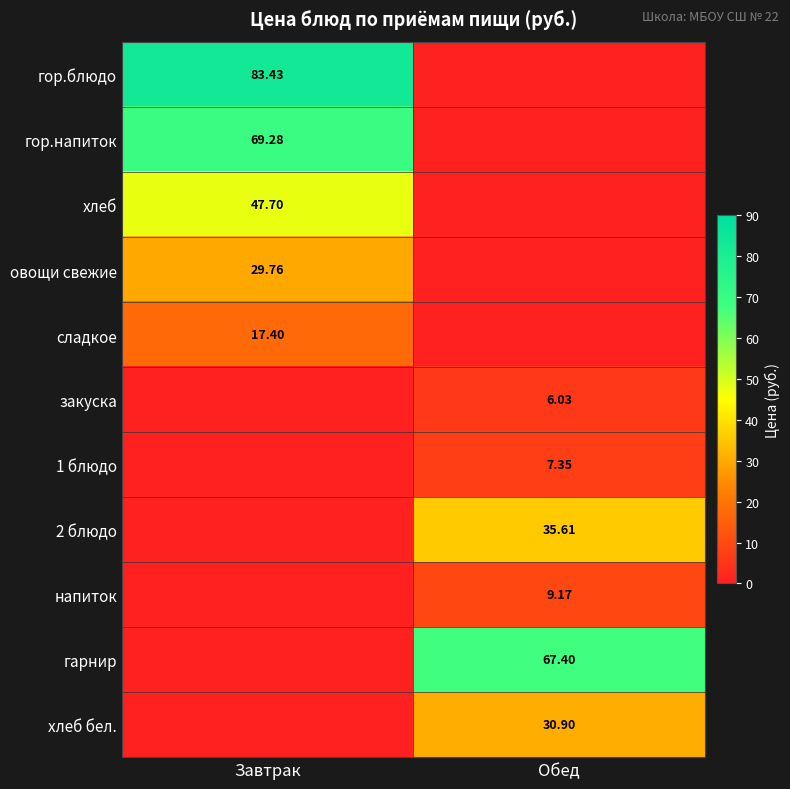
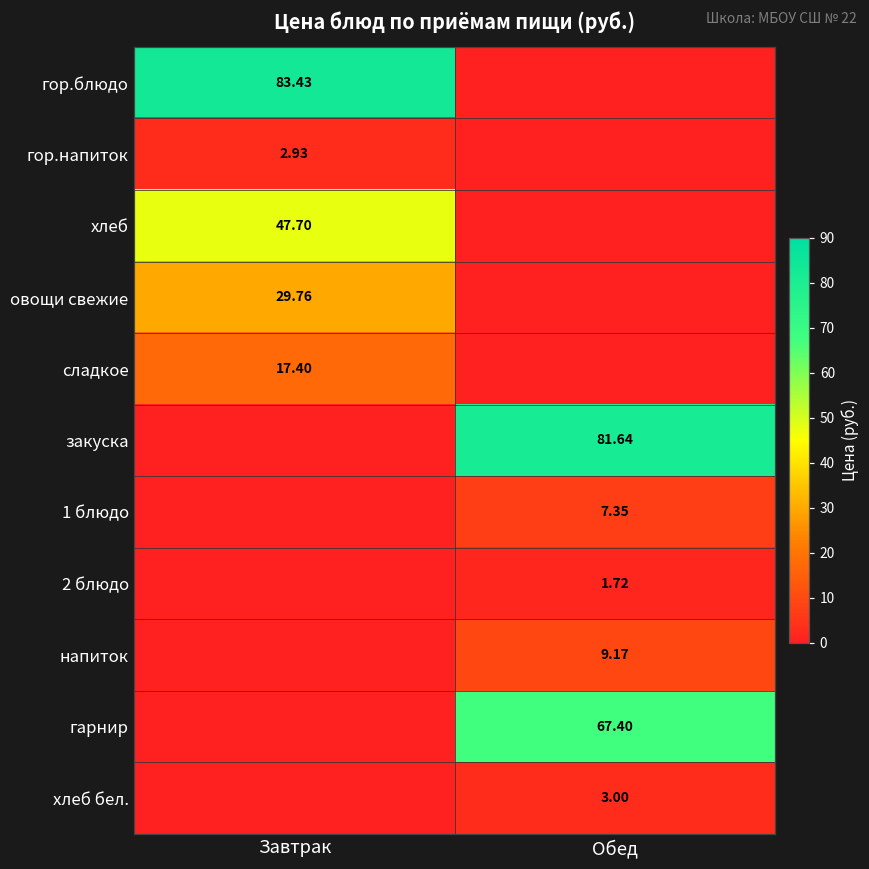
гор.напиток, Завтрак: 69.28 -> 2.93
закуска, Обед: 6.03 -> 81.64
2 блюдо, Обед: 35.61 -> 1.72
хлеб бел., Обед: 30.90 -> 3.00
